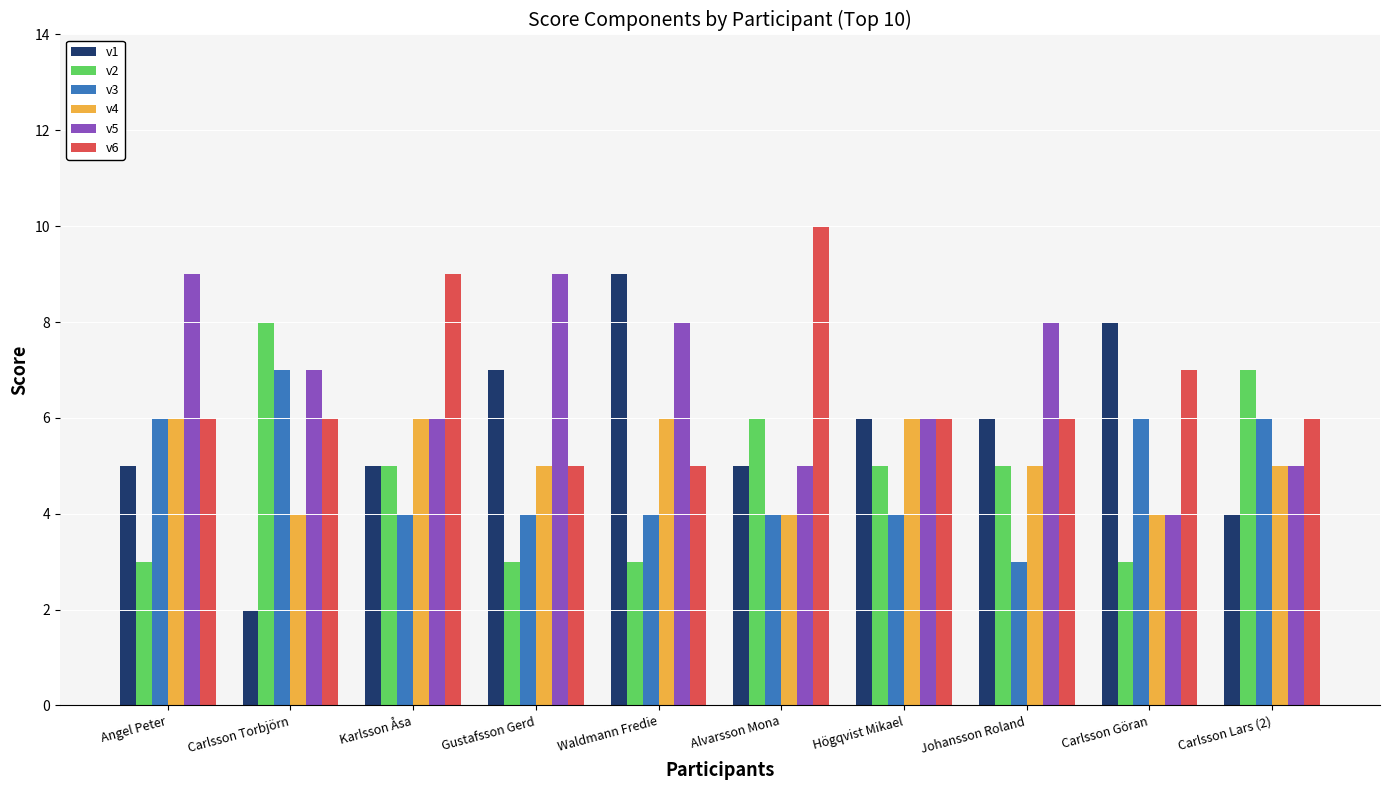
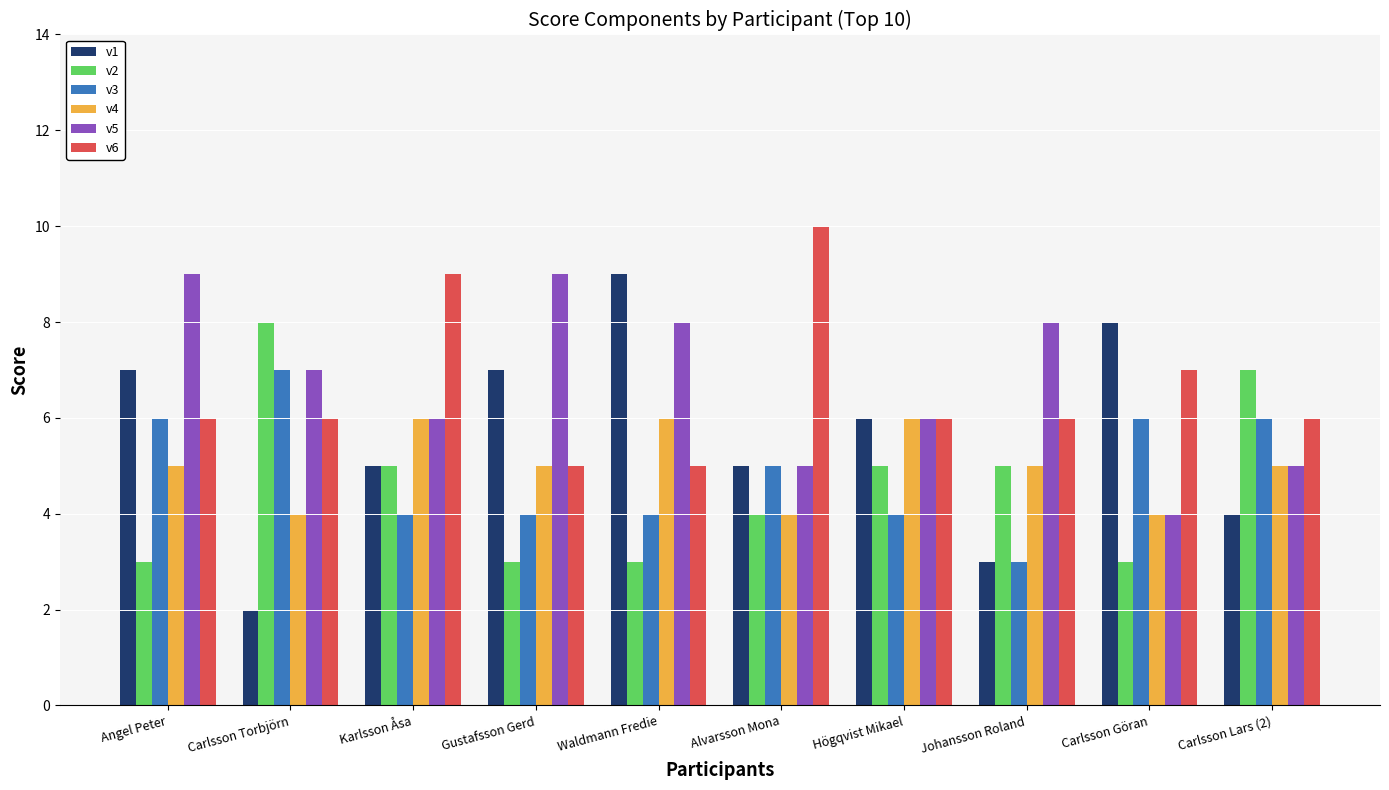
v1, Angel Peter: 5 -> 7
v4, Angel Peter: 6 -> 5
v2, Alvarsson Mona: 6 -> 4
v3, Alvarsson Mona: 4 -> 5
v1, Johansson Roland: 6 -> 3
